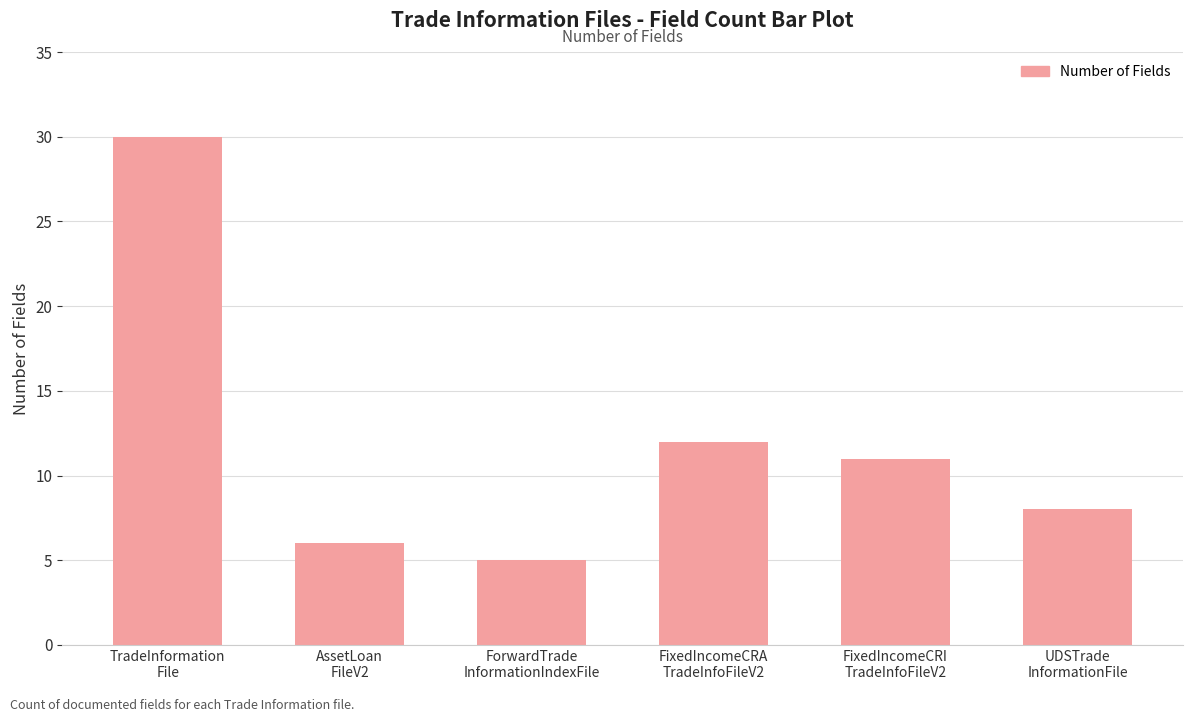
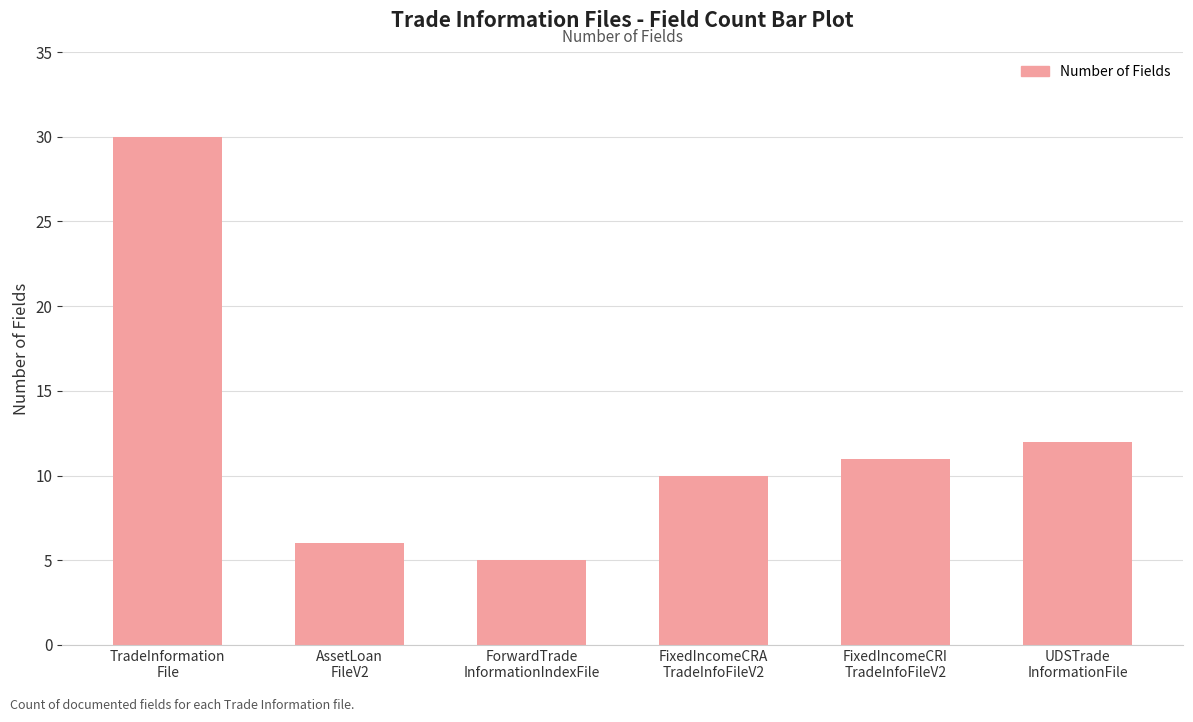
FixedIncomeCRA TradeInfoFileV2: 12 -> 10
UDSTrade InformationFile: 8 -> 12
